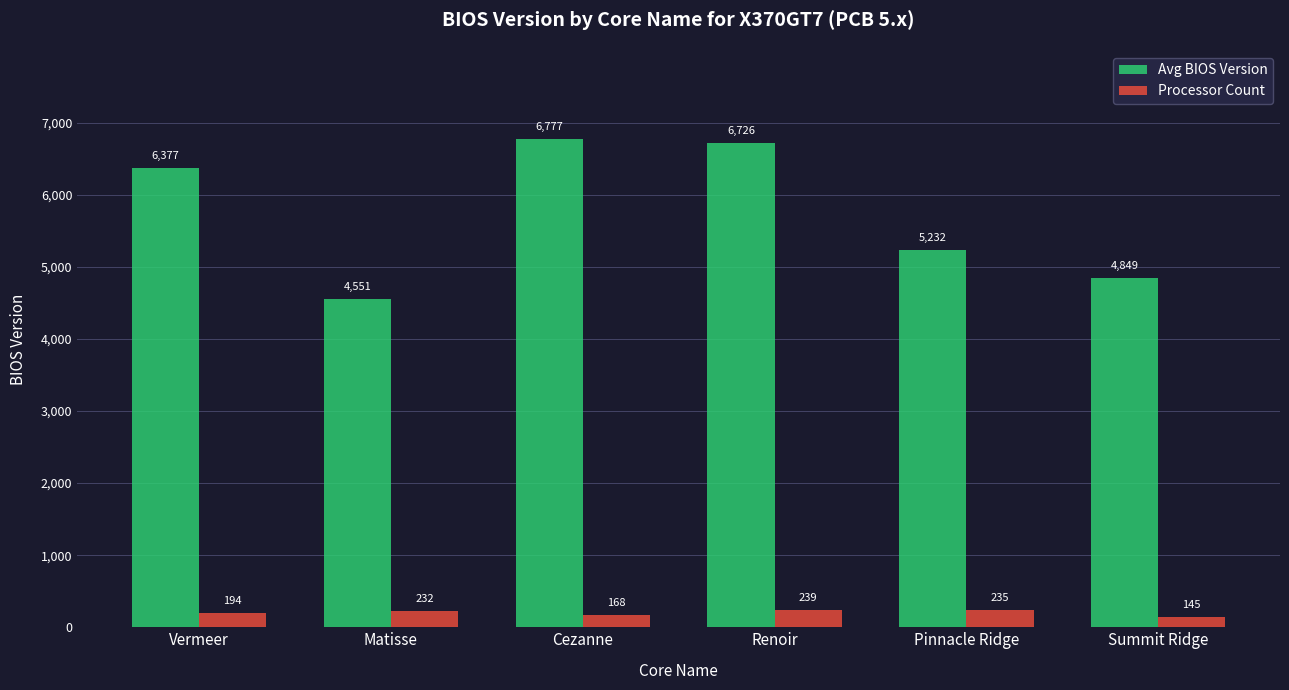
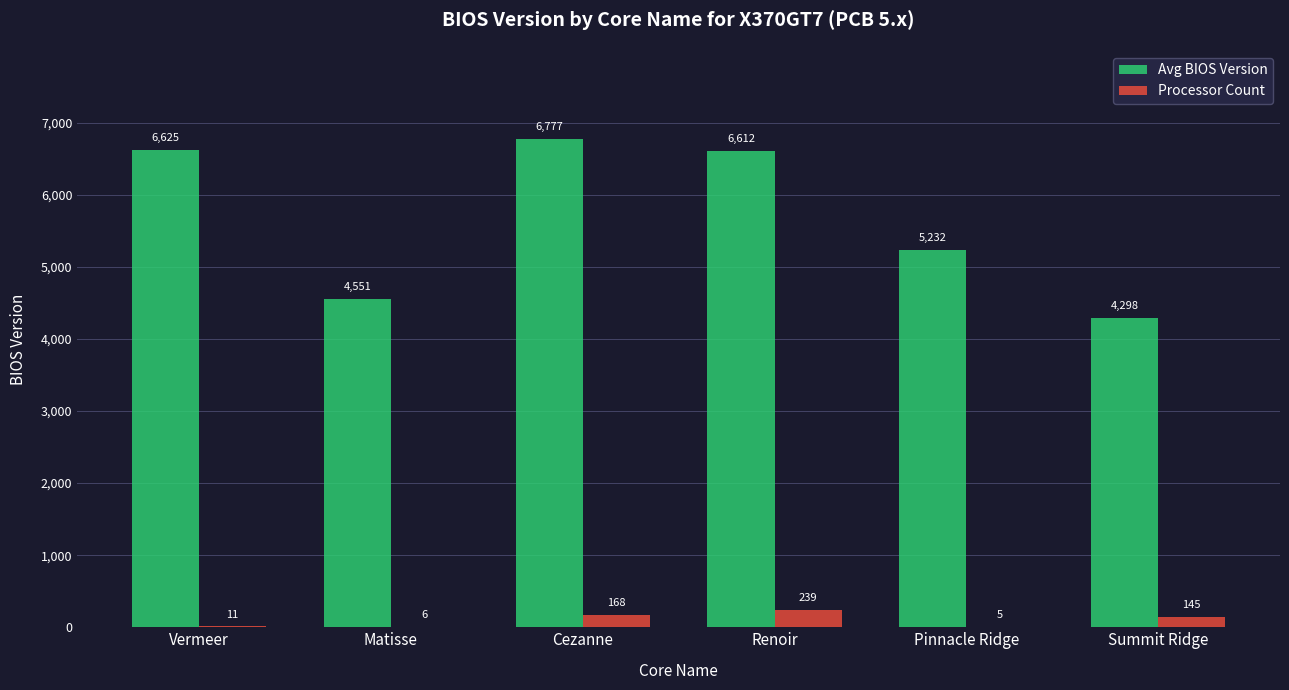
Avg BIOS Version, Vermeer: 6,377 -> 6,625
Processor Count, Vermeer: 194 -> 11
Processor Count, Matisse: 232 -> 6
Avg BIOS Version, Renoir: 6,726 -> 6,612
Processor Count, Pinnacle Ridge: 235 -> 5
Avg BIOS Version, Summit Ridge: 4,849 -> 4,298
